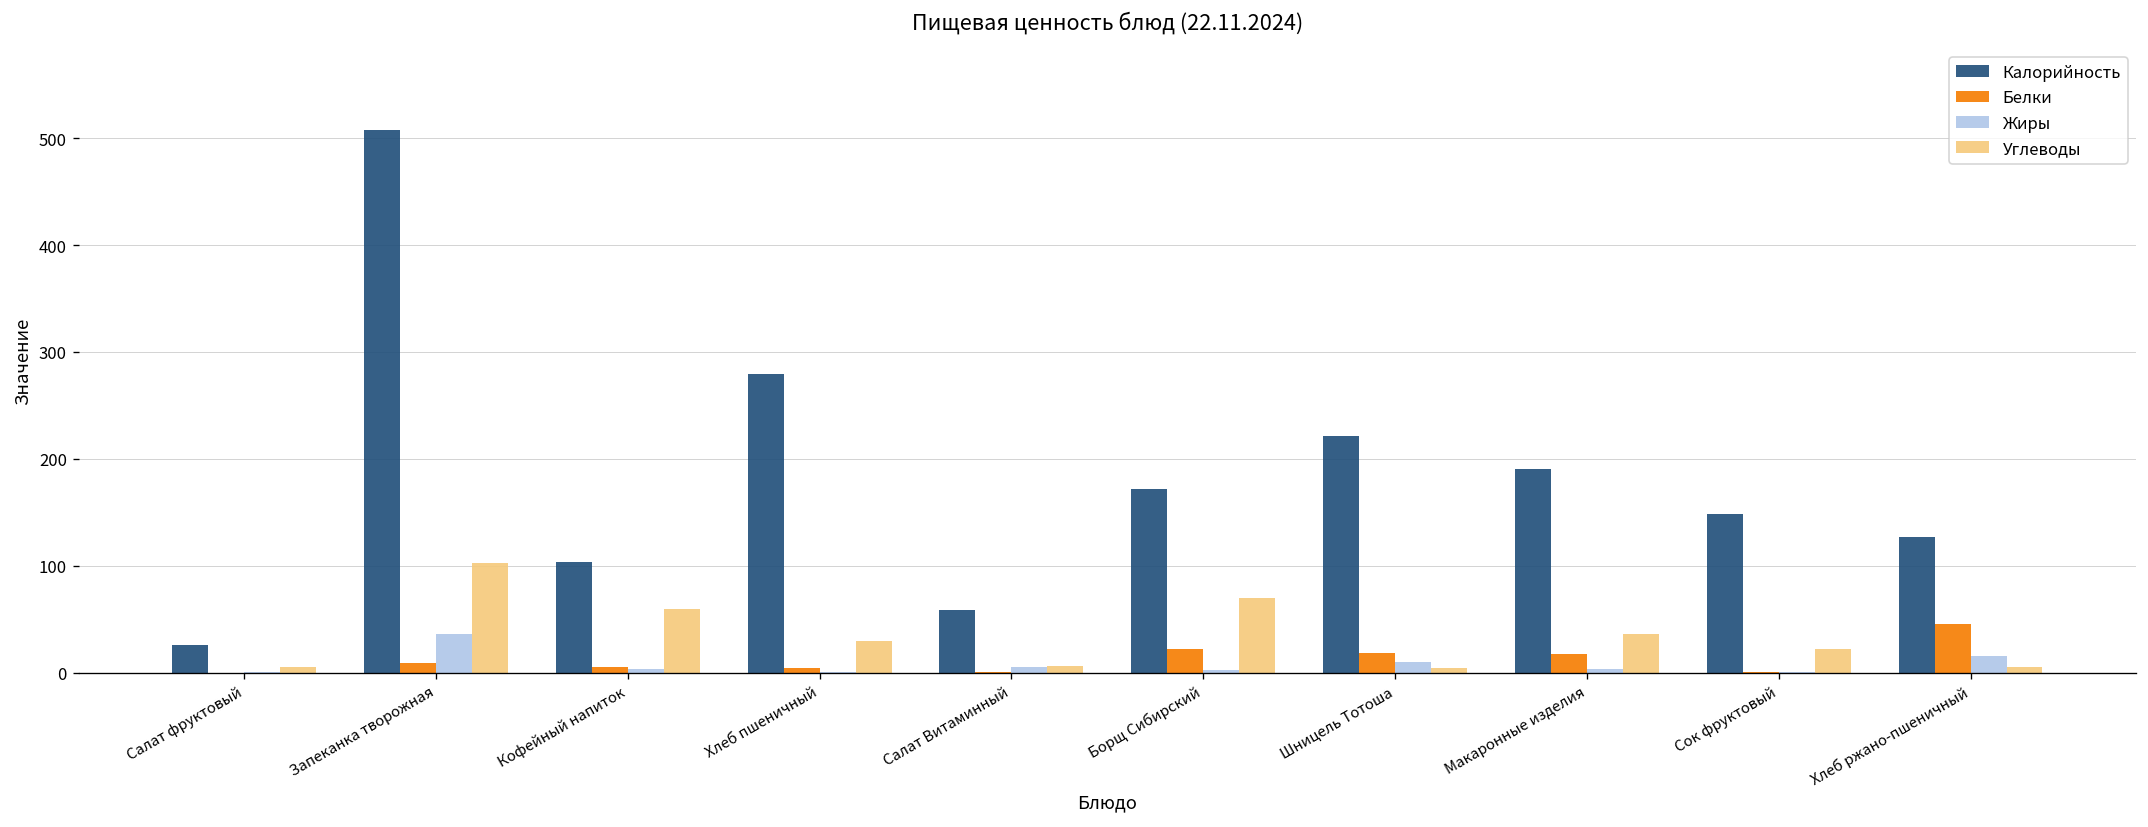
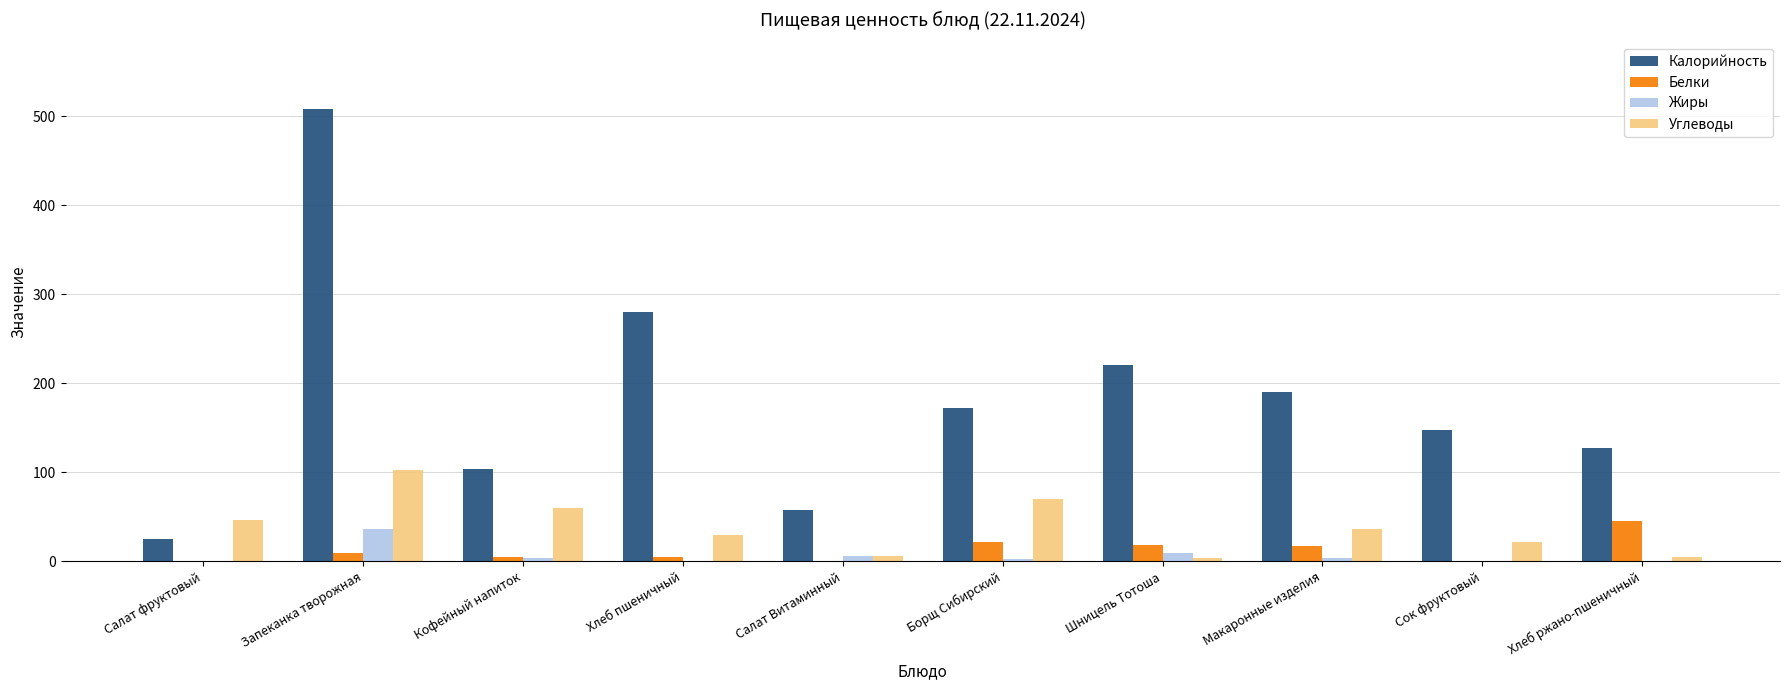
Углеводы, Салат фруктовый: 10 -> 50
Жиры, Хлеб ржано-пшеничный: 20 -> 0
